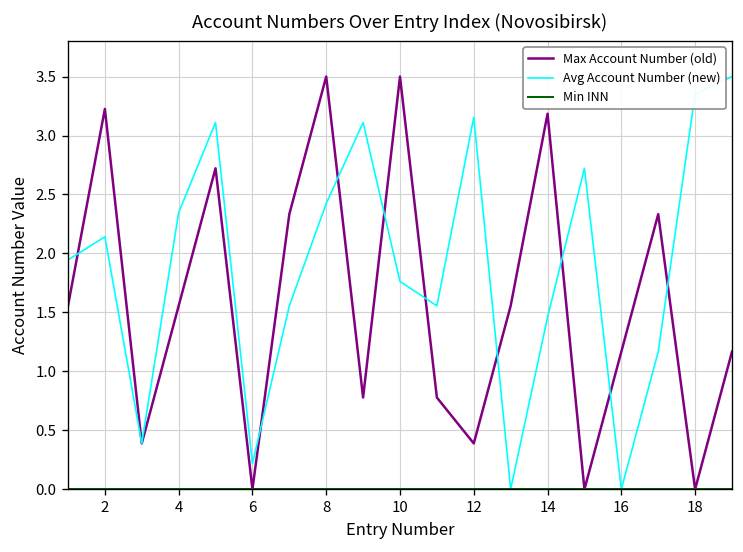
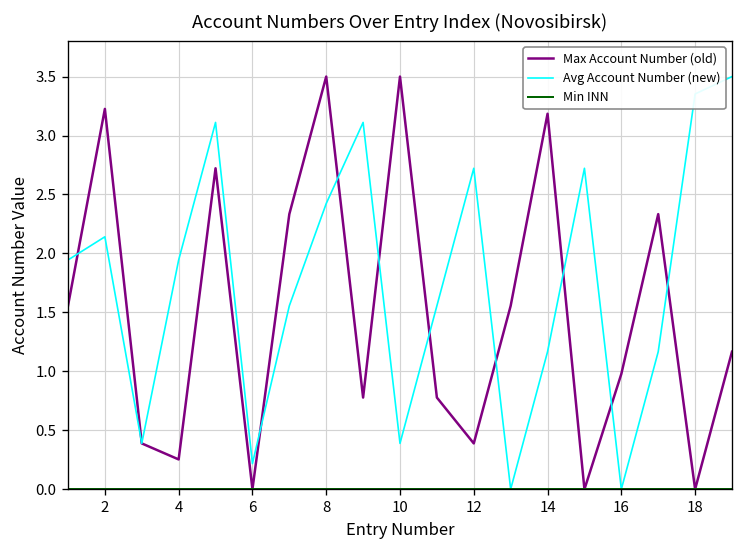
Max Account Number (old), 4: 1.6 -> 0.3
Avg Account Number (new), 4: 2.3 -> 1.9
Avg Account Number (new), 10: 1.8 -> 0.4
Avg Account Number (new), 12: 3.2 -> 2.7
Avg Account Number (new), 14: 1.5 -> 1.2
Max Account Number (old), 16: 1.2 -> 1.0
